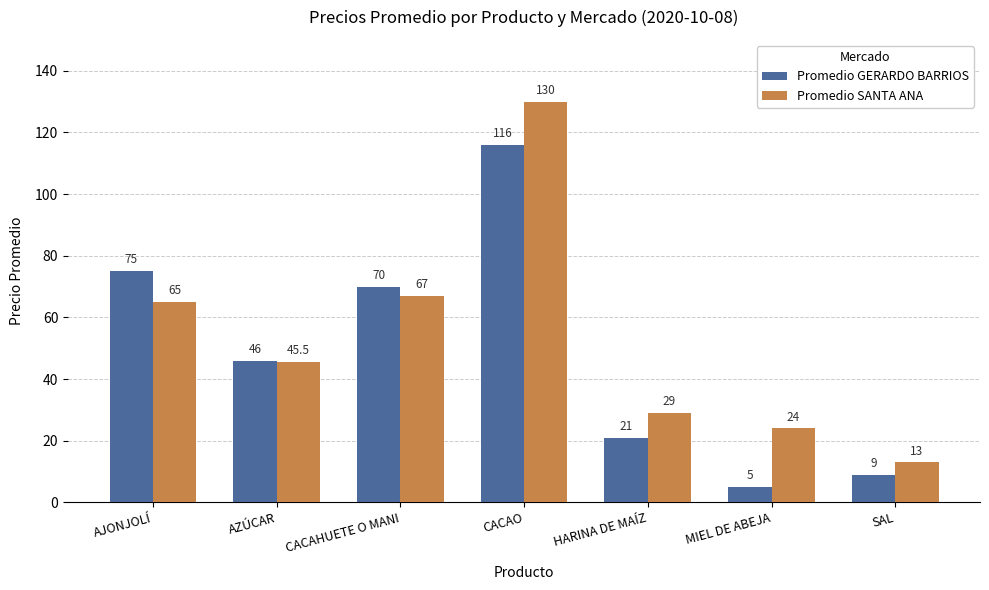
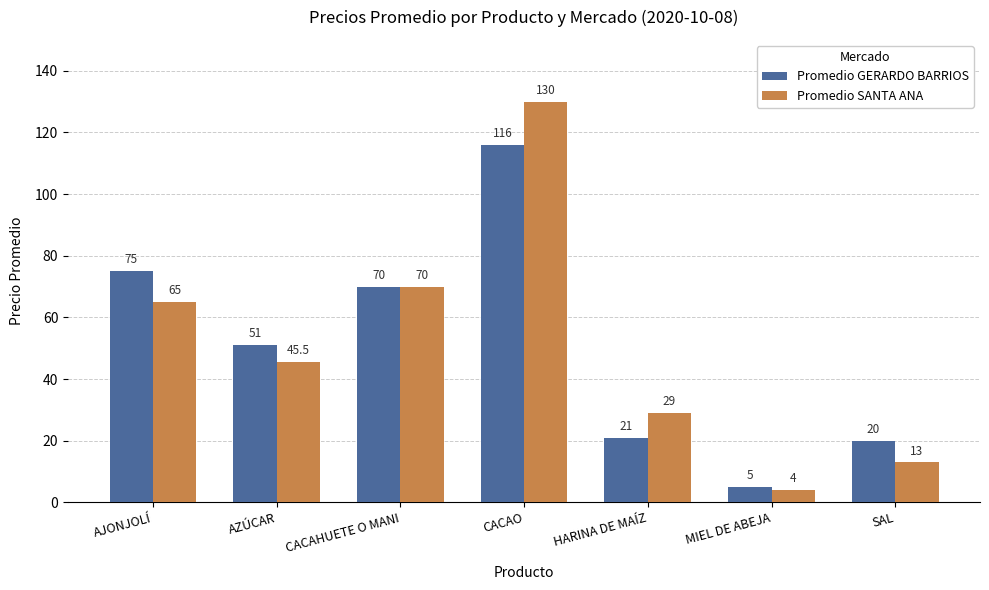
Promedio GERARDO BARRIOS, AZÚCAR: 46 -> 51
Promedio SANTA ANA, CACAHUETE O MANI: 67 -> 70
Promedio SANTA ANA, MIEL DE ABEJA: 24 -> 4
Promedio GERARDO BARRIOS, SAL: 9 -> 20
